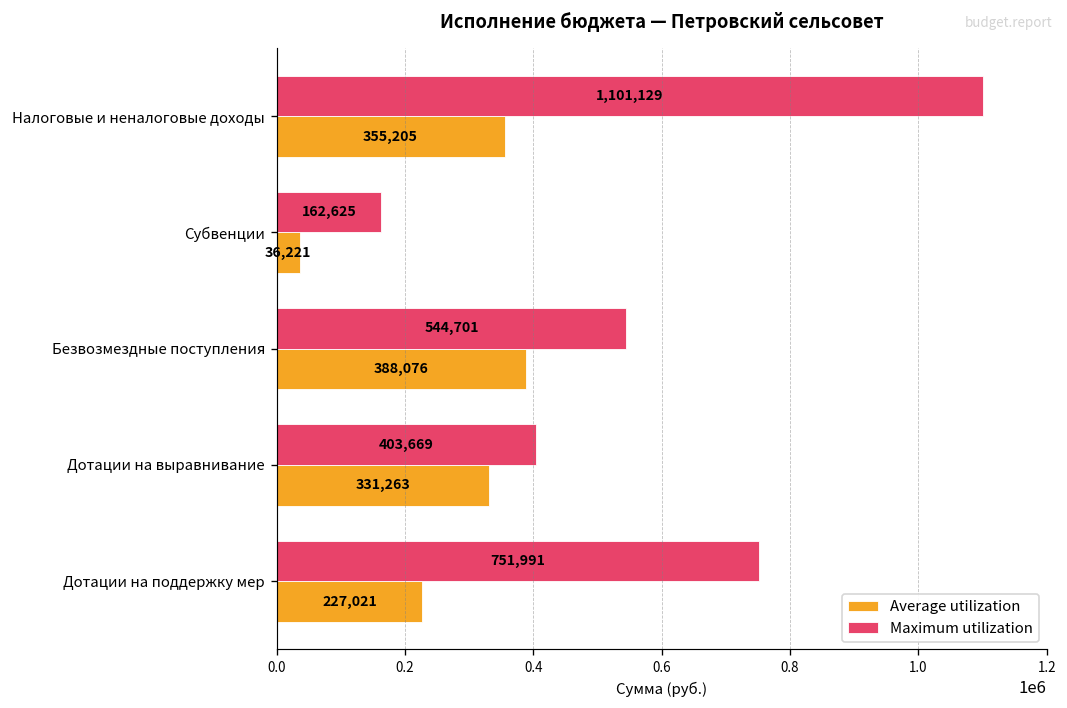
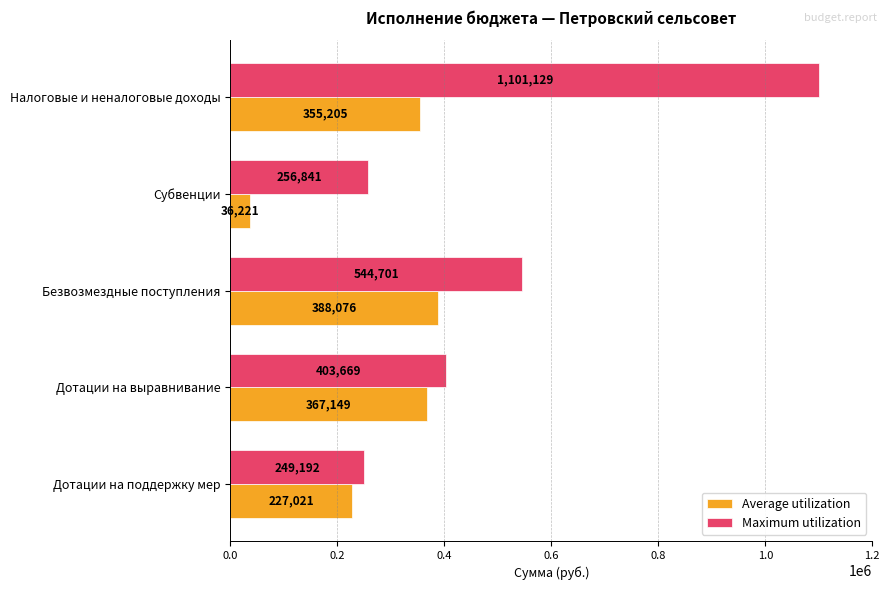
Maximum utilization, Субвенции: 162,625 -> 256,841
Average utilization, Дотации на выравнивание: 331,263 -> 367,149
Maximum utilization, Дотации на поддержку мер: 751,991 -> 249,192
